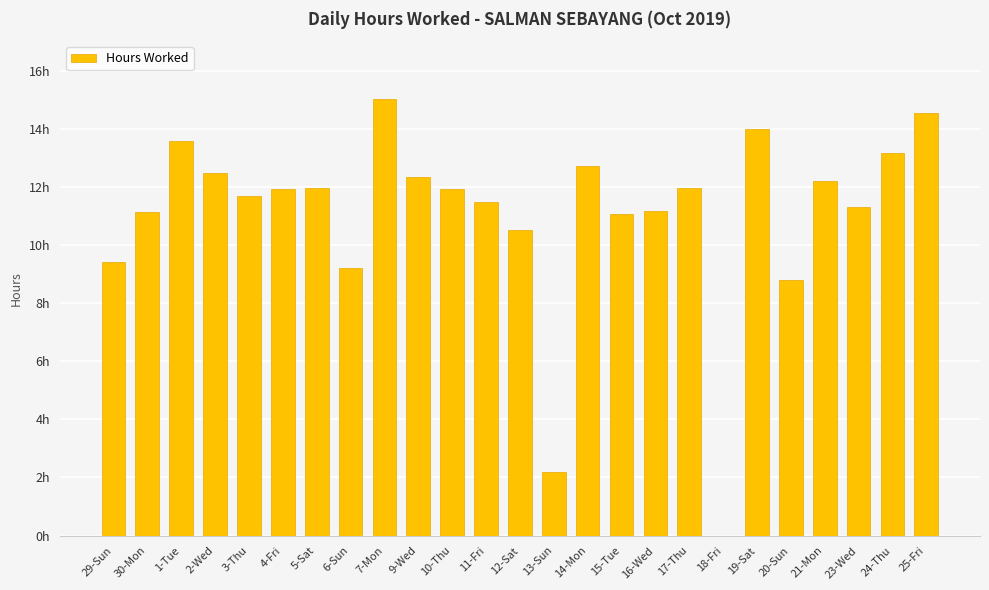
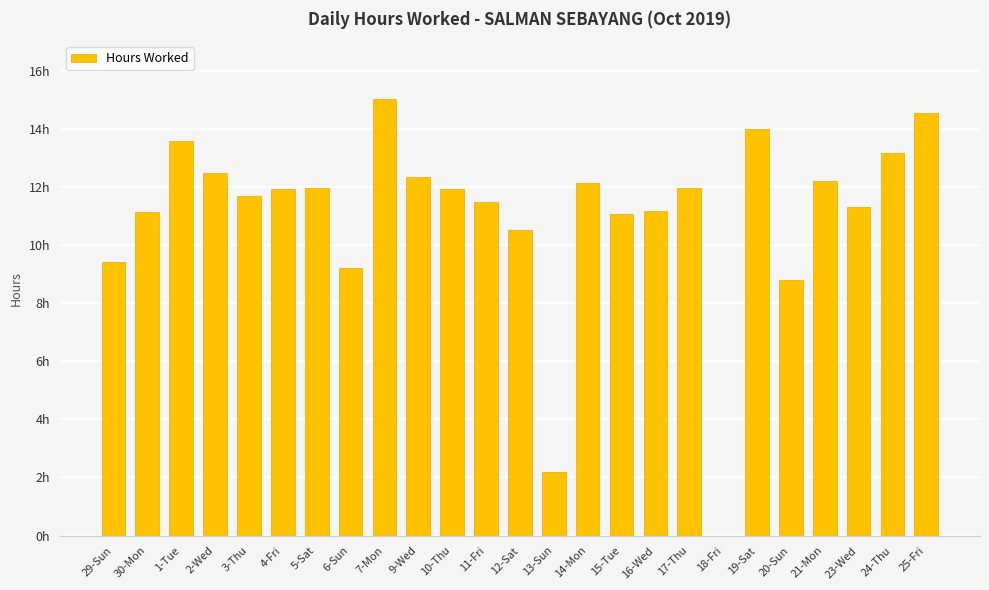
14-Mon: 12.7h -> 12.1h
